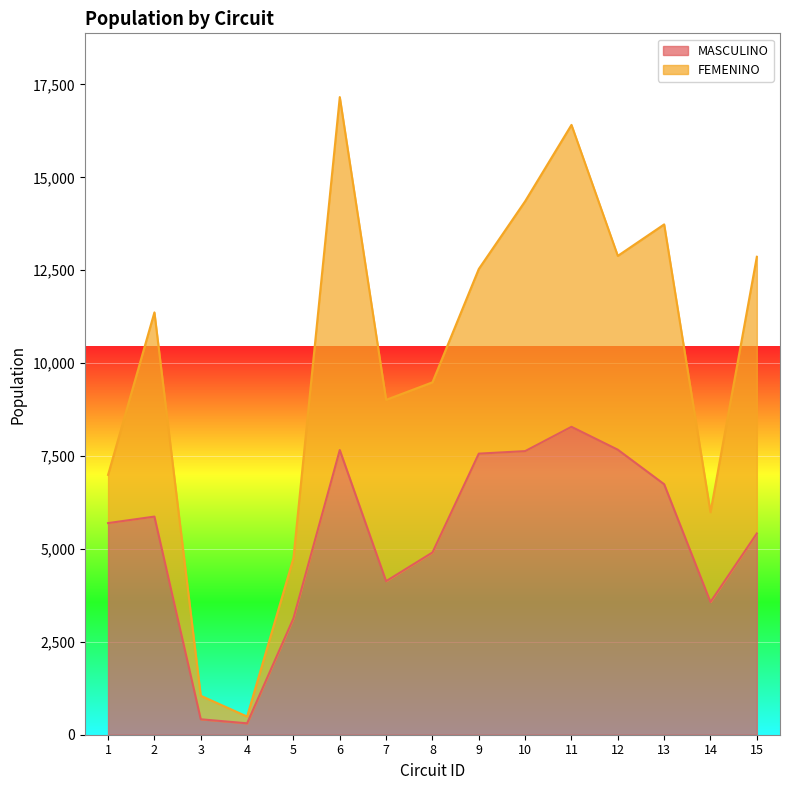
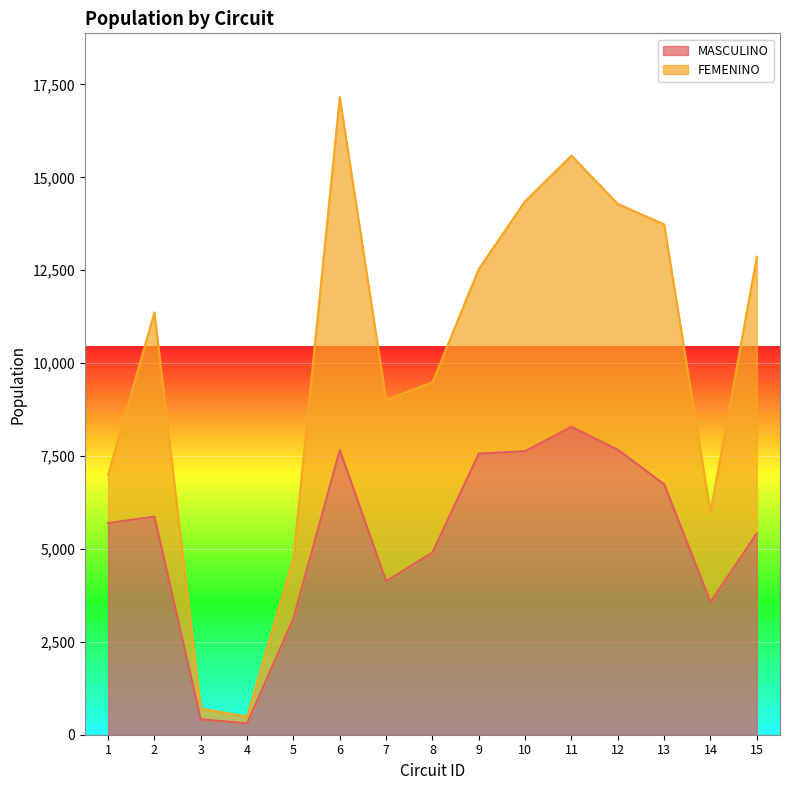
FEMENINO, 3: 600 -> 300
FEMENINO, 11: 8,100 -> 7,300
FEMENINO, 12: 5,200 -> 6,600
